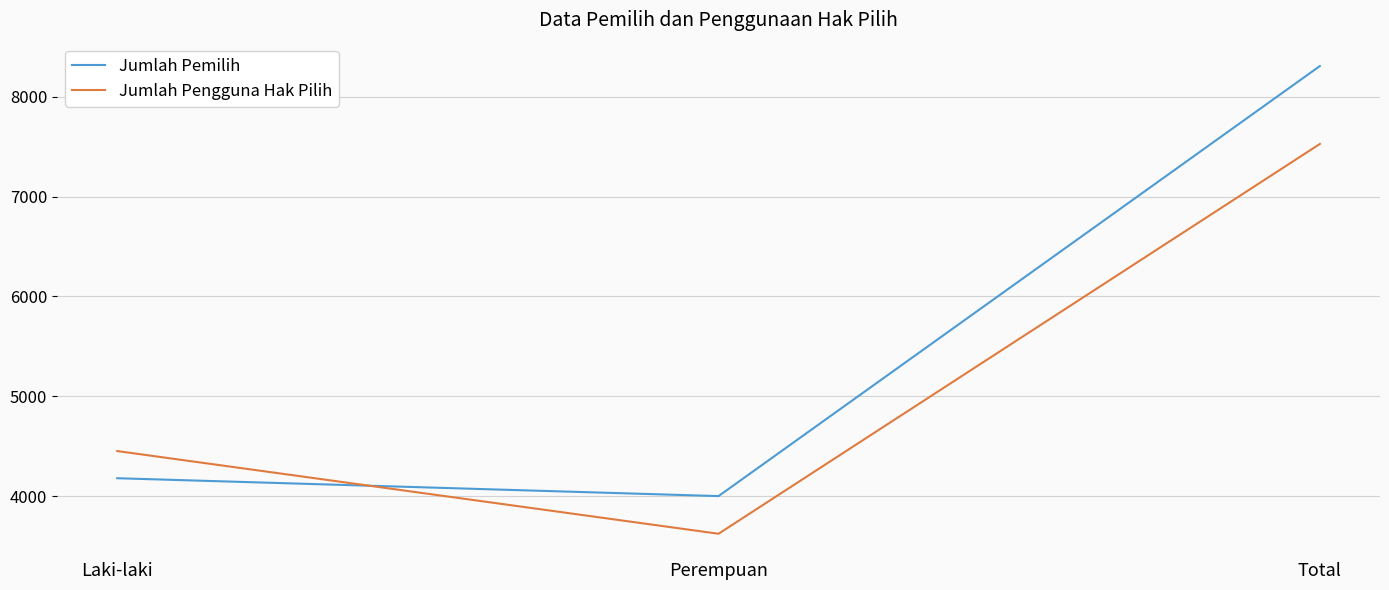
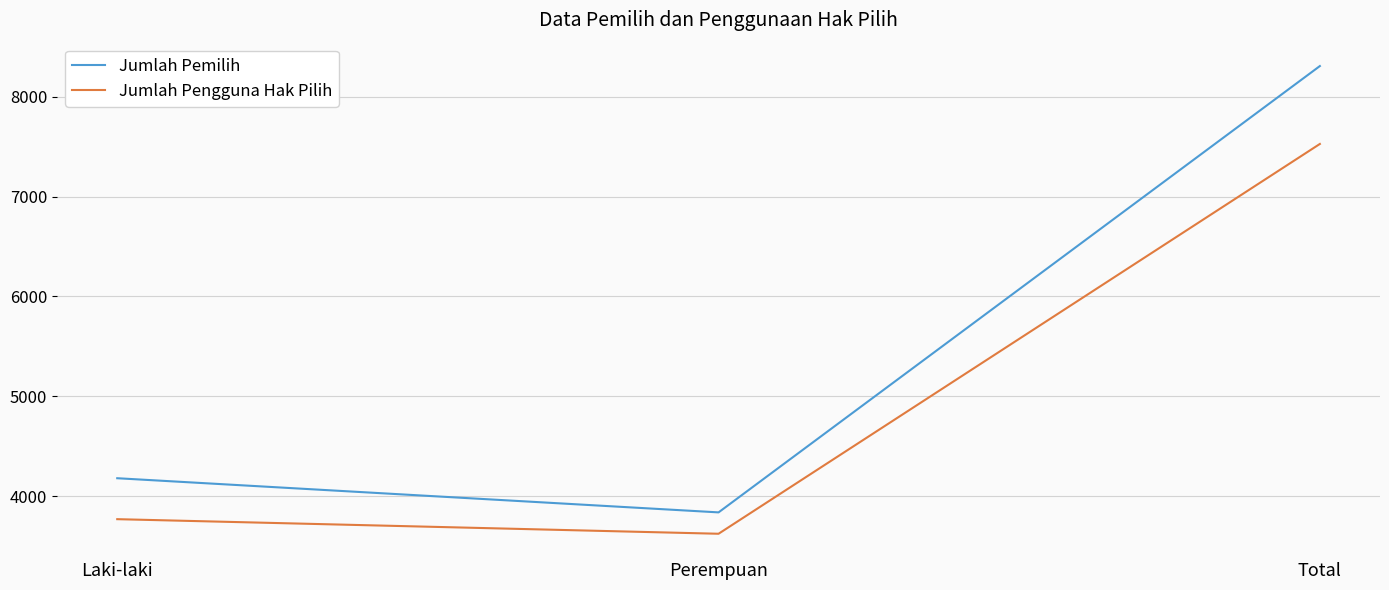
Jumlah Pengguna Hak Pilih, Laki-laki: 4500 -> 3800
Jumlah Pemilih, Perempuan: 4000 -> 3800
